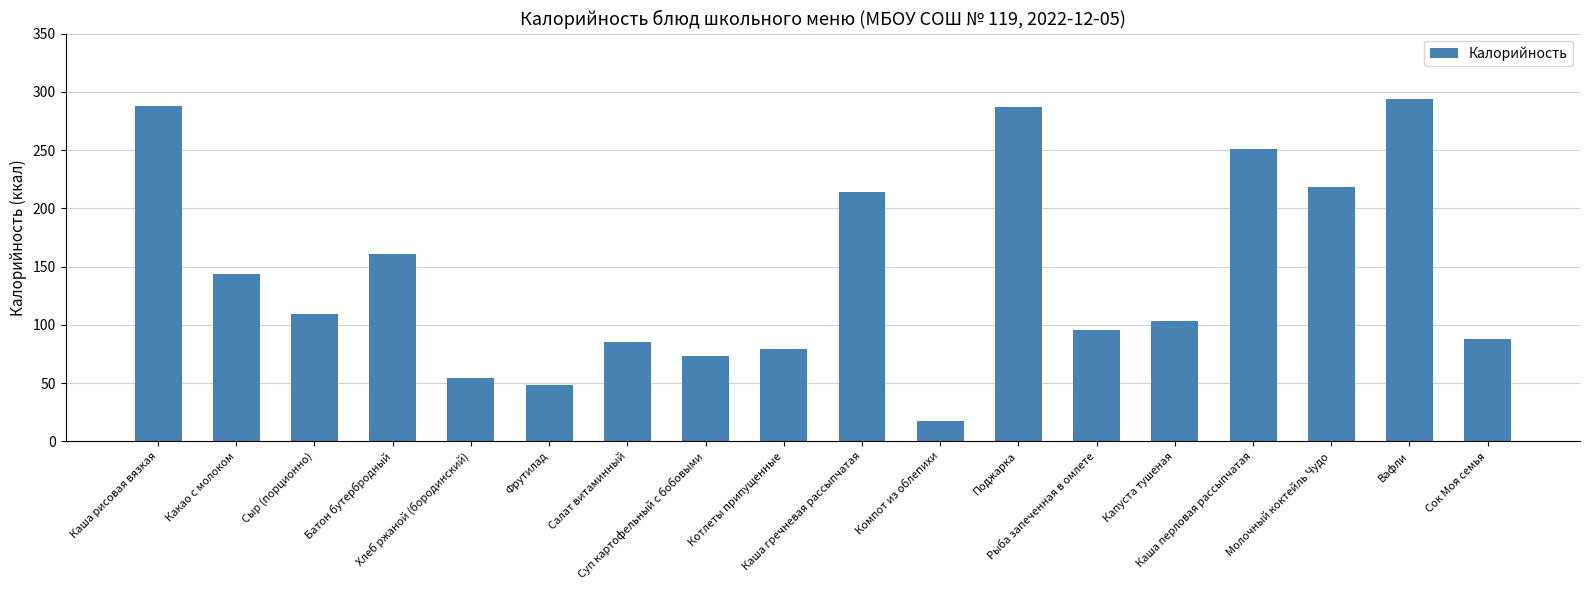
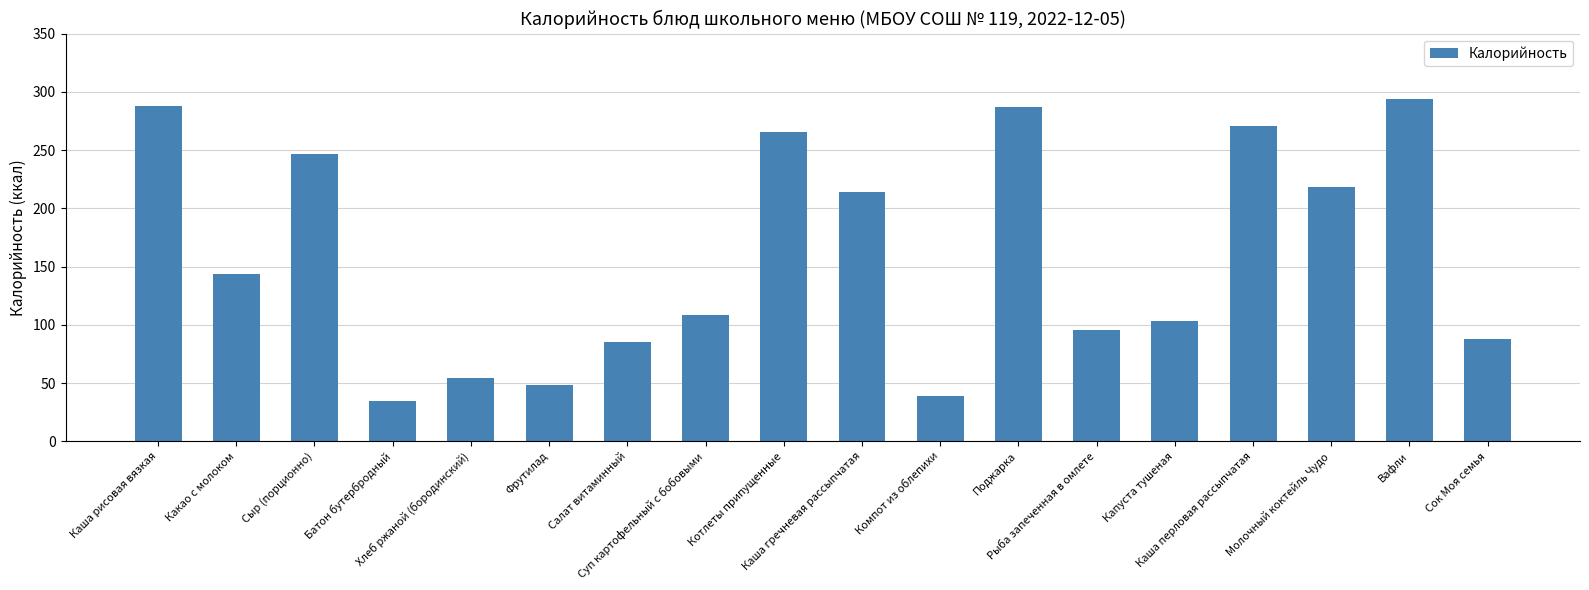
Сыр (порционно): 109 -> 247
Батон бутербродный: 161 -> 34
Суп картофельный с бобовыми: 73 -> 108
Котлеты припущенные: 79 -> 266
Компот из облепихи: 17 -> 39
Каша перловая рассыпчатая: 251 -> 271
